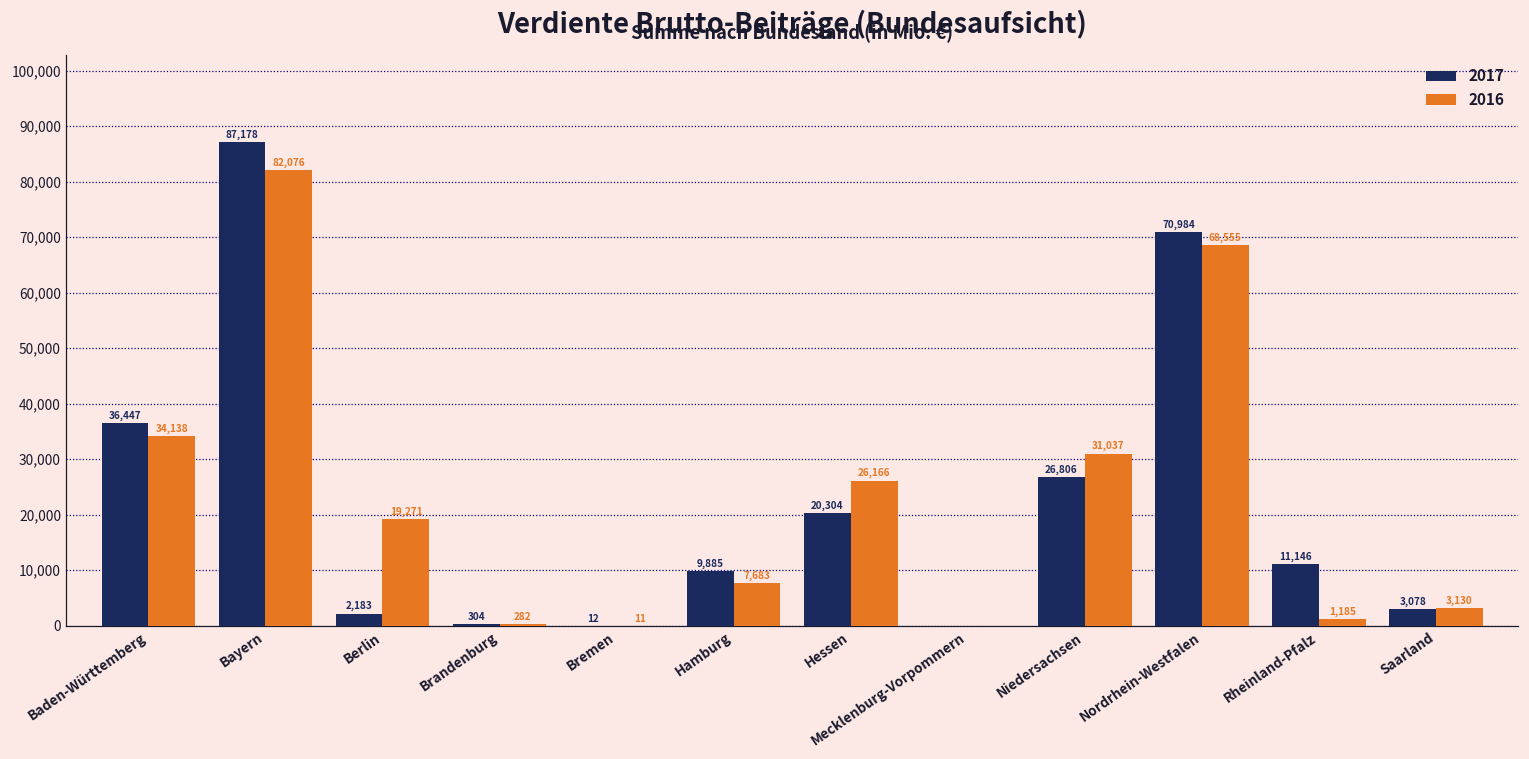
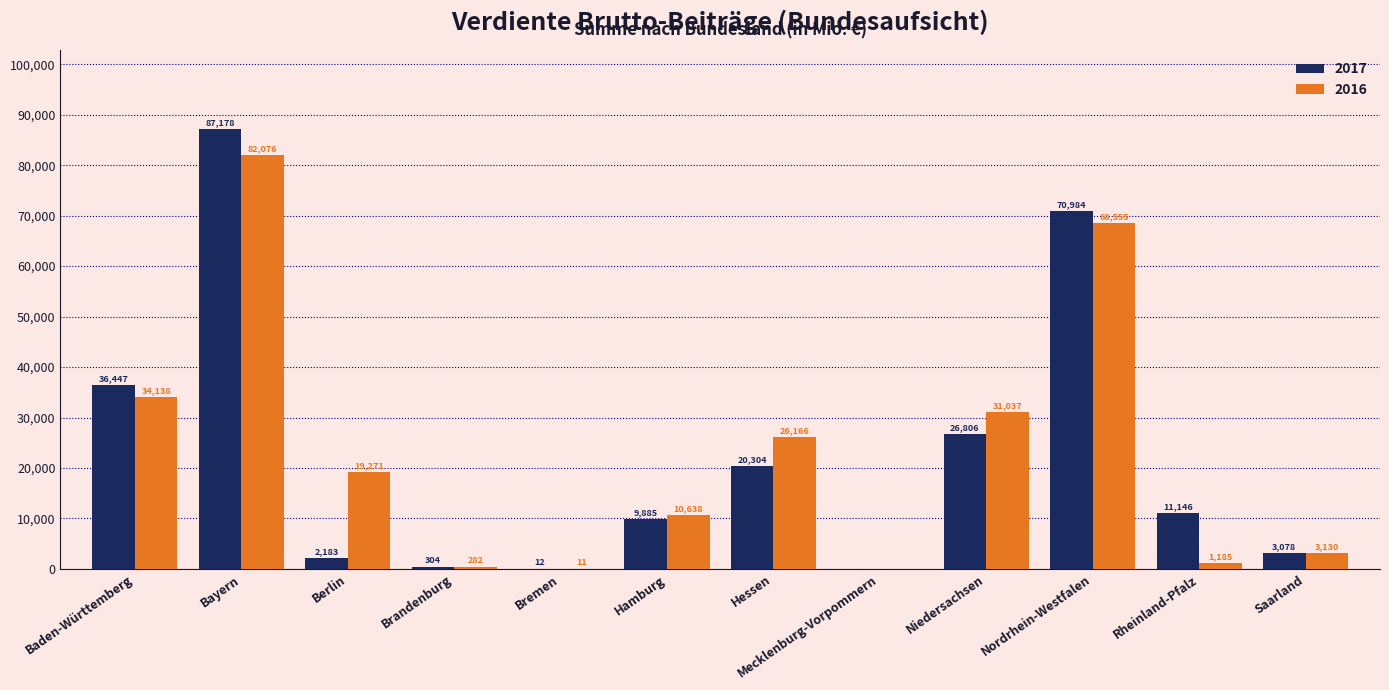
2016, Hamburg: 7,683 -> 10,638
